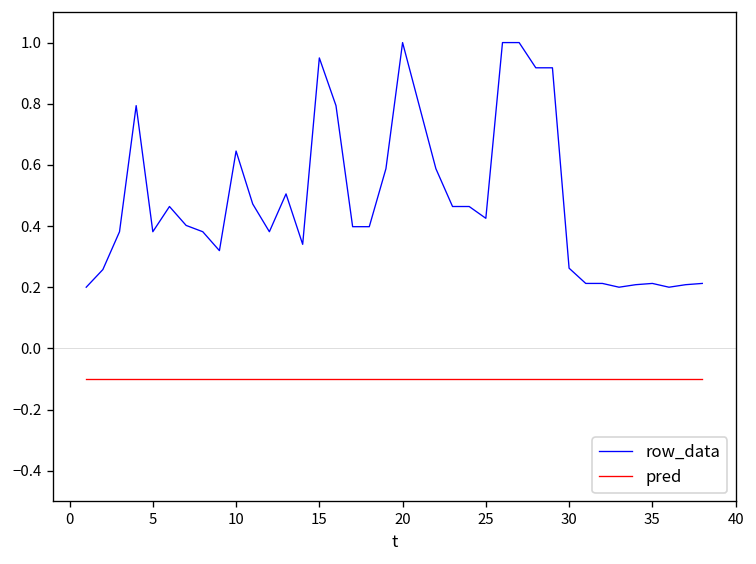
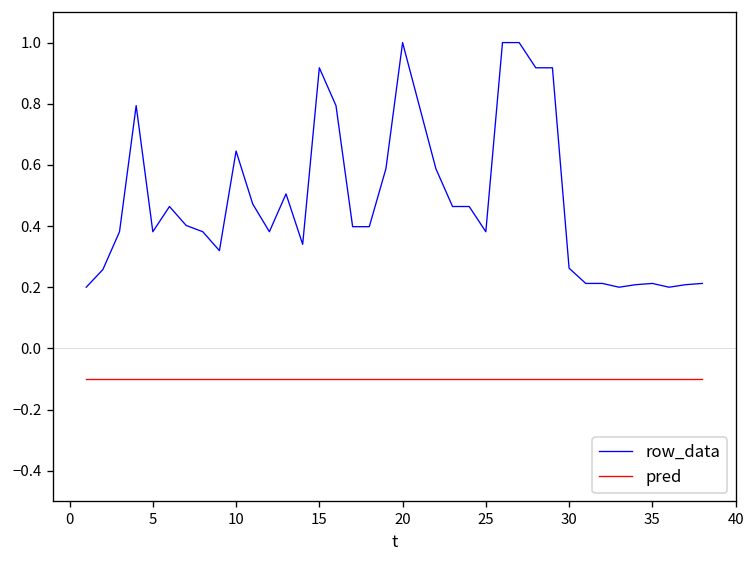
row_data, 15: 0.95 -> 0.92
row_data, 25: 0.43 -> 0.38
